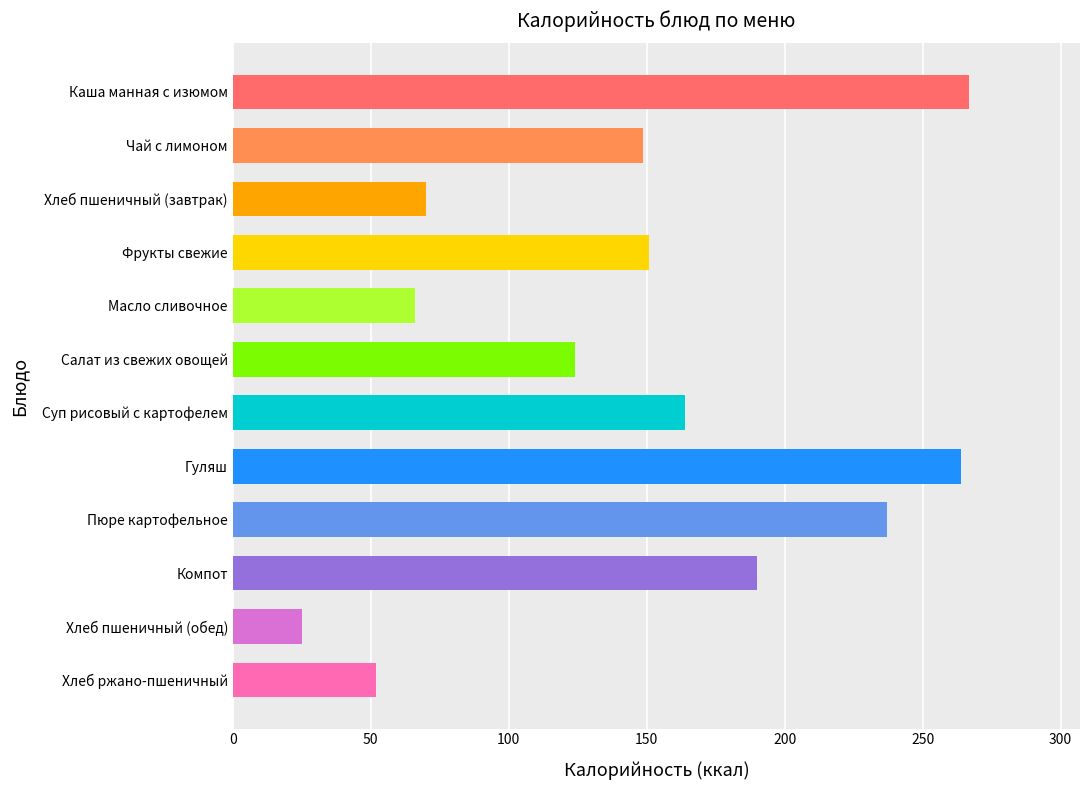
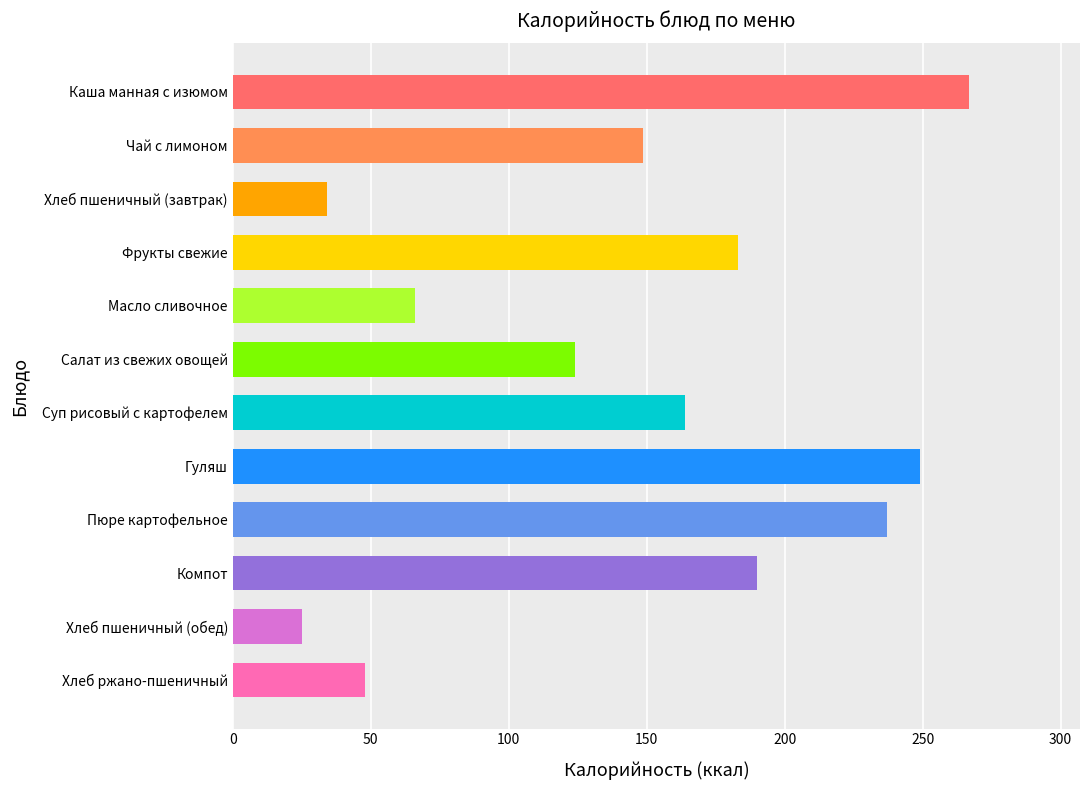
Хлеб пшеничный (завтрак): 70 -> 34
Фрукты свежие: 151 -> 183
Гуляш: 264 -> 249
Хлеб ржано-пшеничный: 52 -> 48
